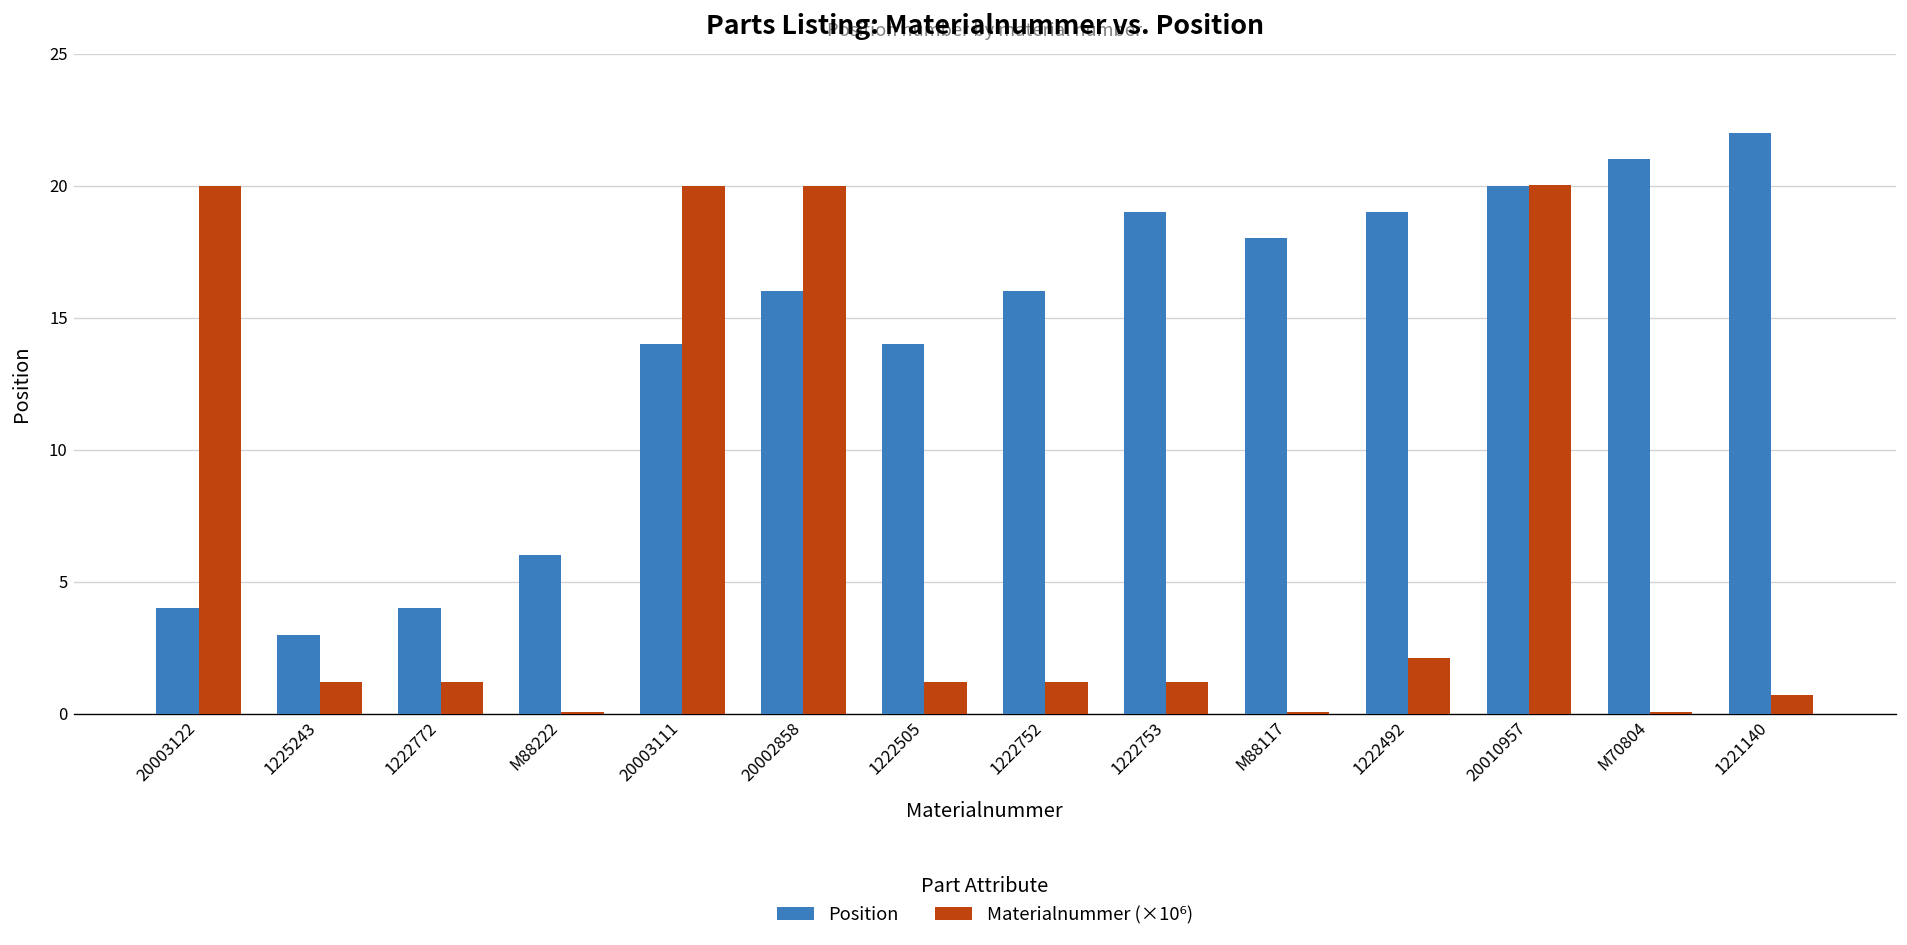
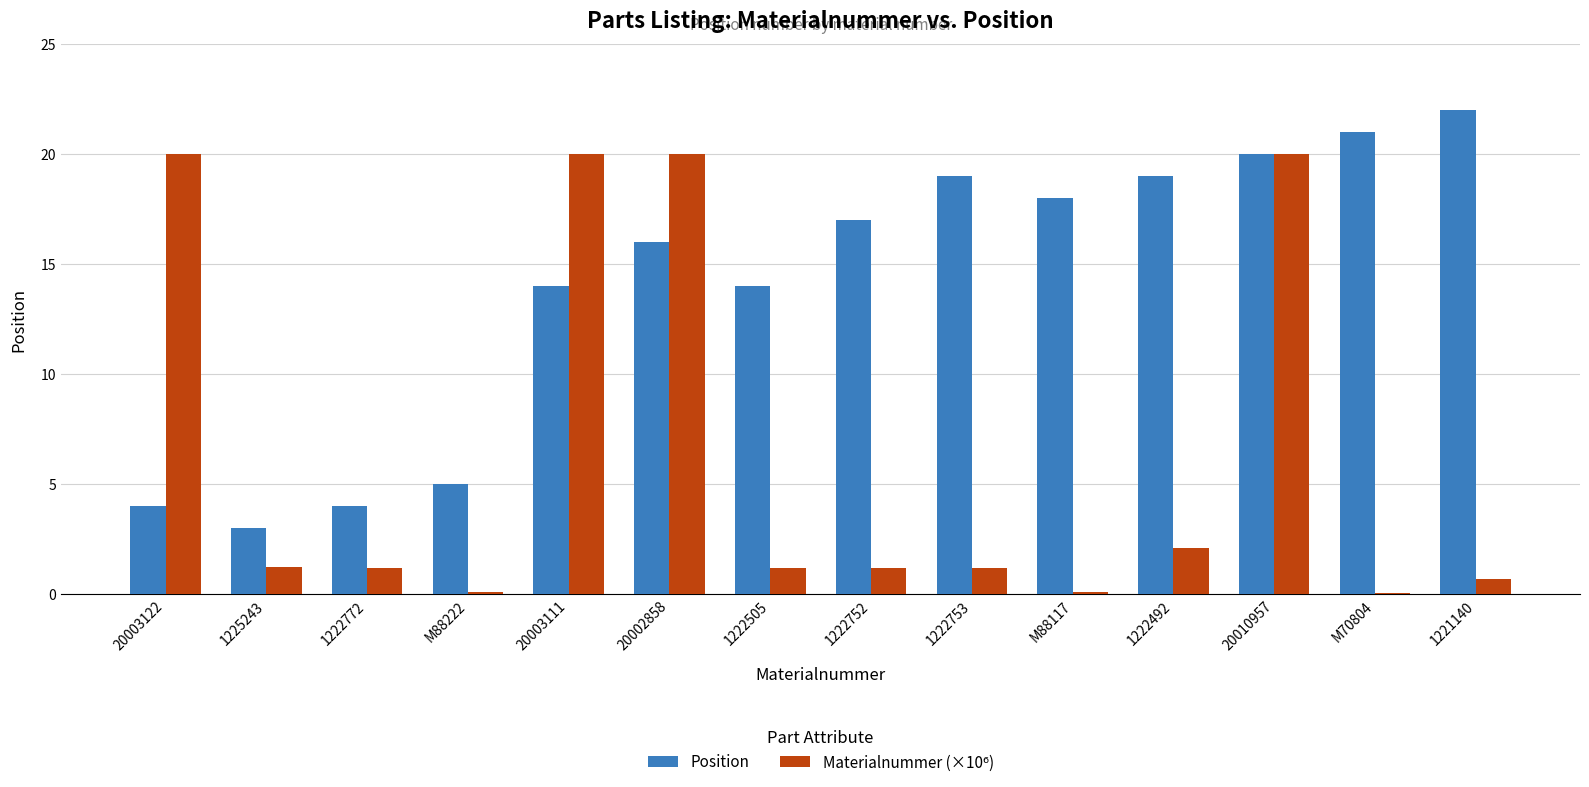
Position, M88222: 6 -> 5
Position, 1222752: 16 -> 17
